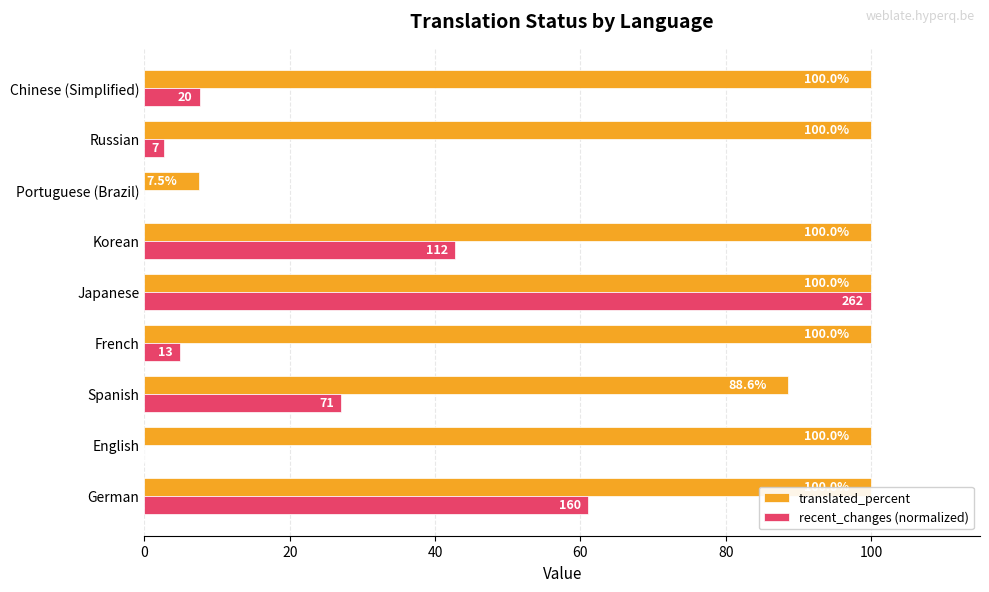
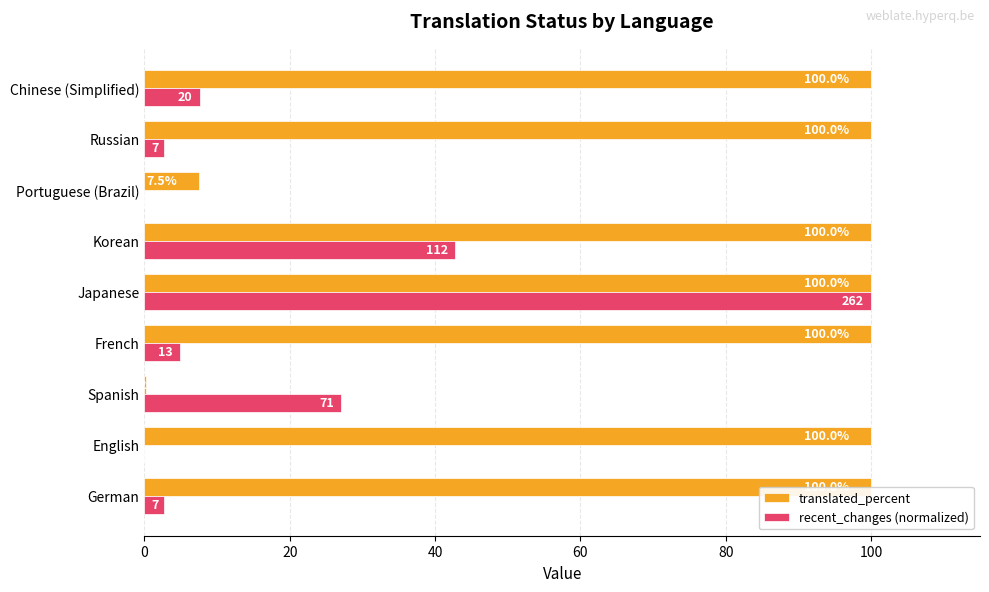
translated_percent, Spanish: 89 -> 0
recent_changes (normalized), German: 160 -> 7
